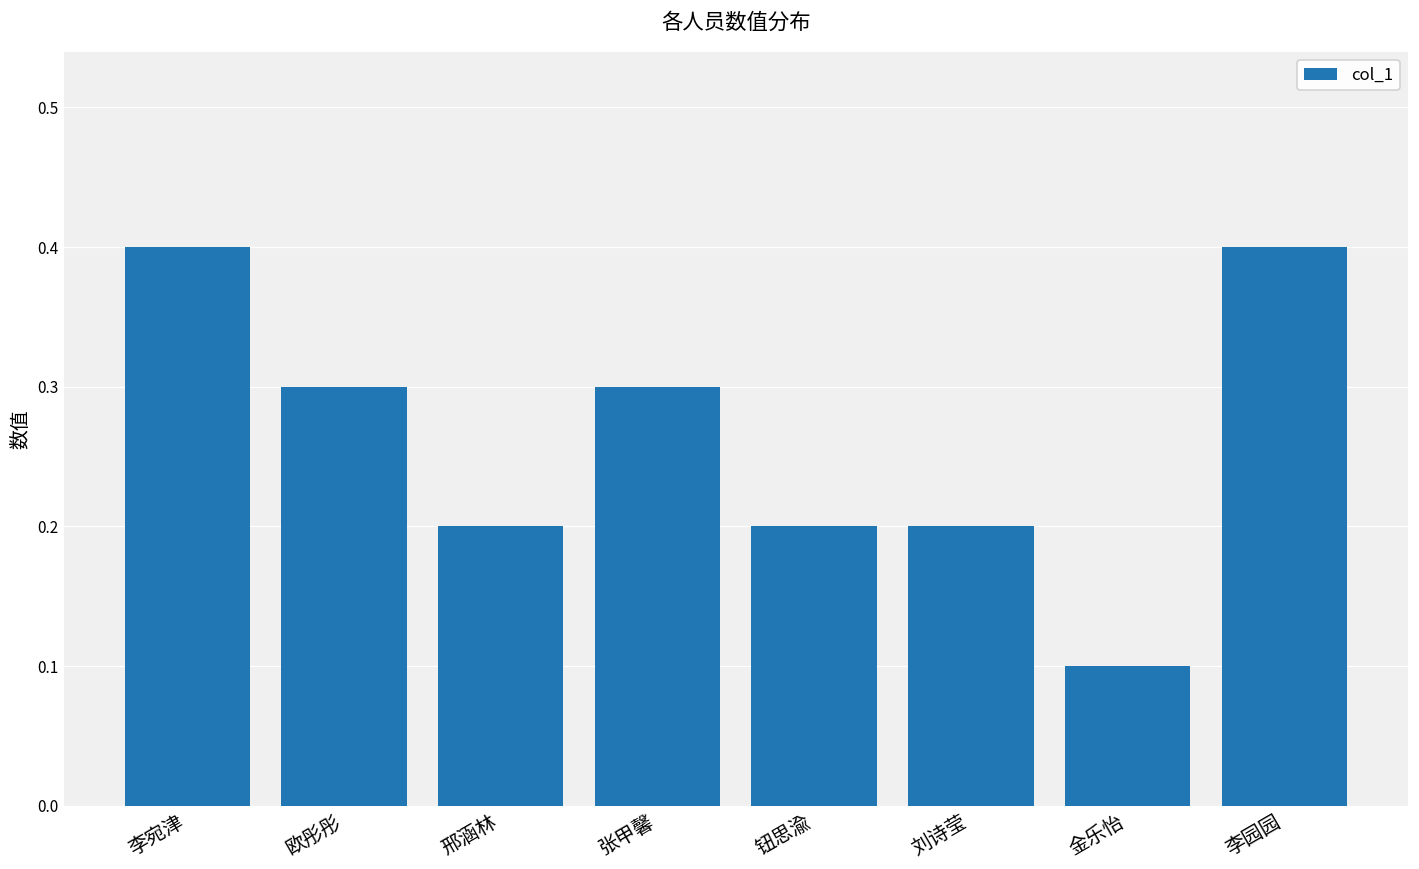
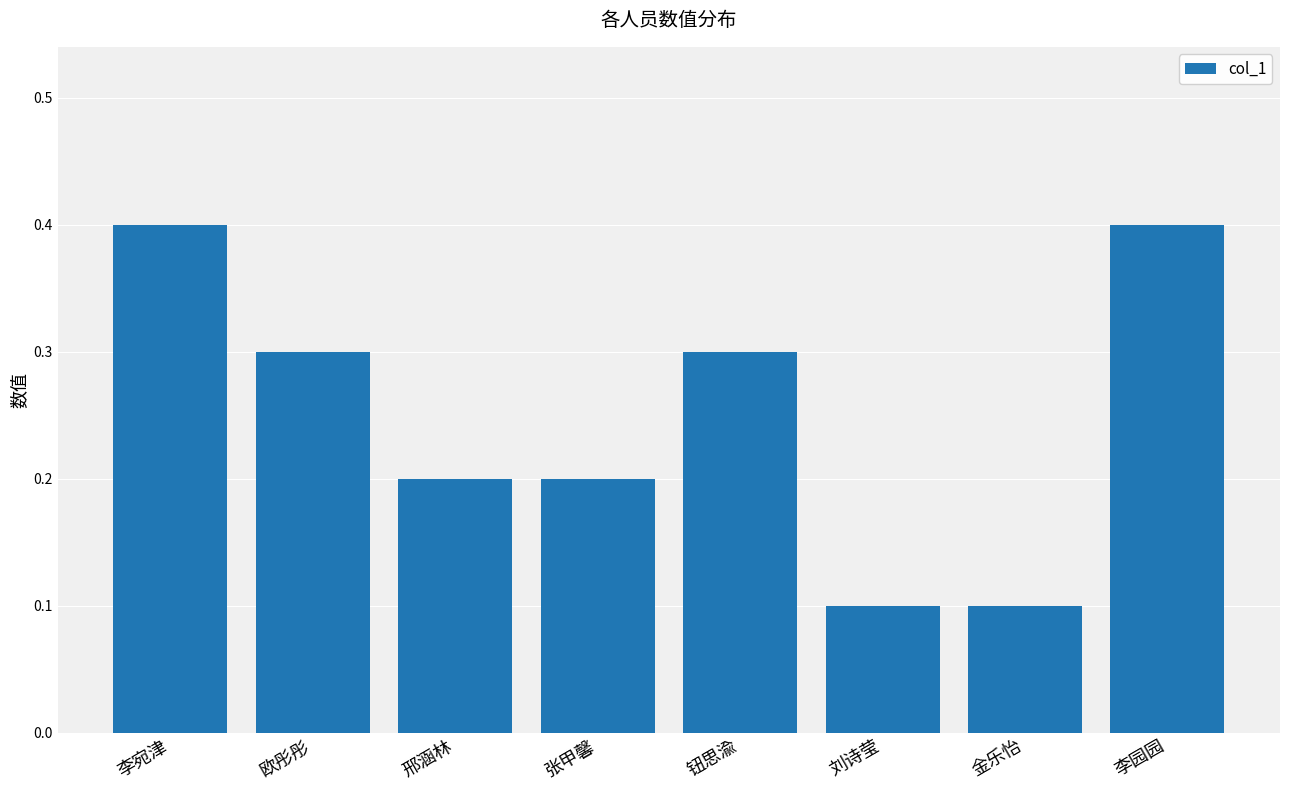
张甲馨: 0.3 -> 0.2
钮思渝: 0.2 -> 0.3
刘诗莹: 0.2 -> 0.1
